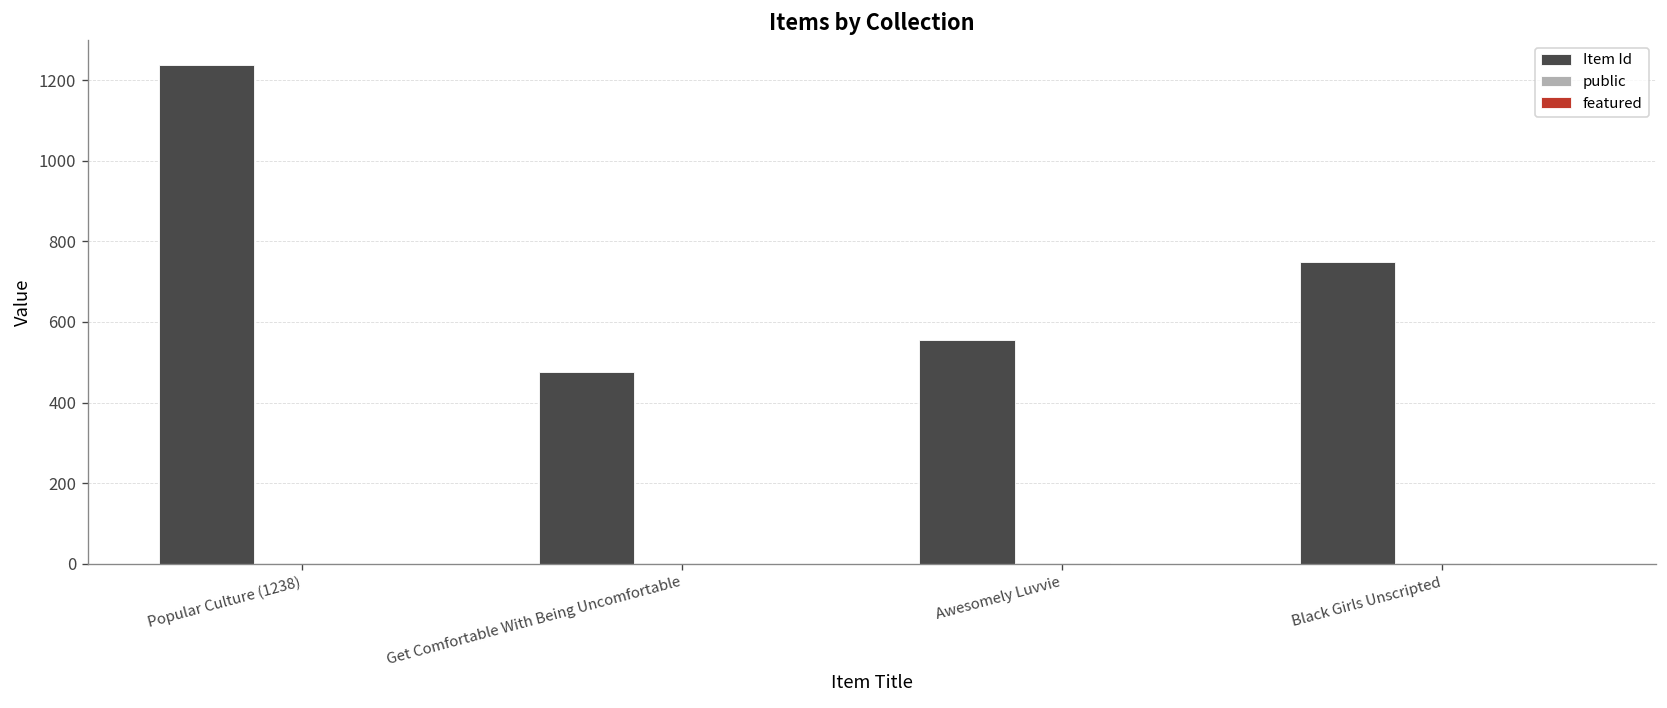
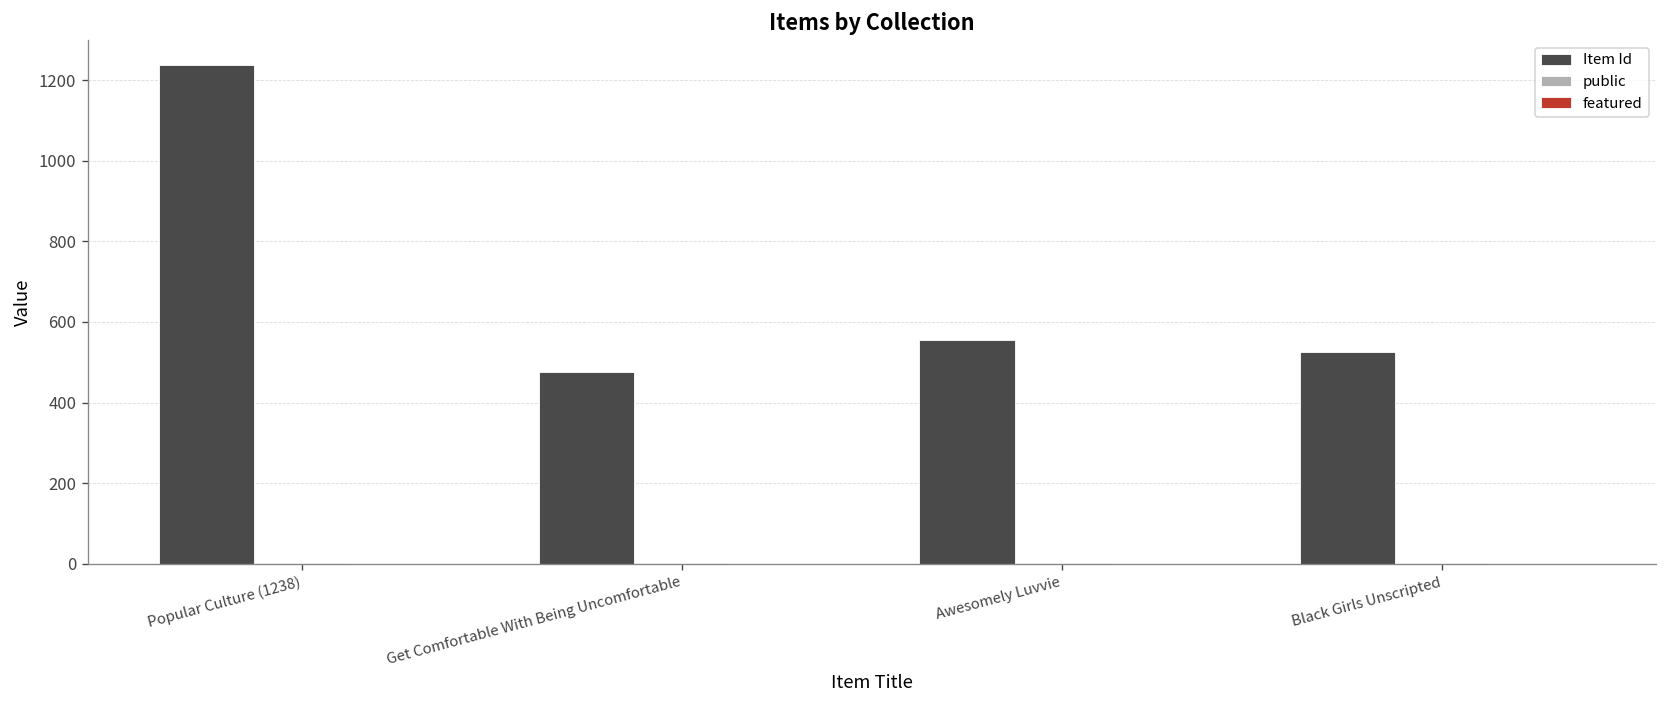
Item Id, Black Girls Unscripted: 750 -> 530
